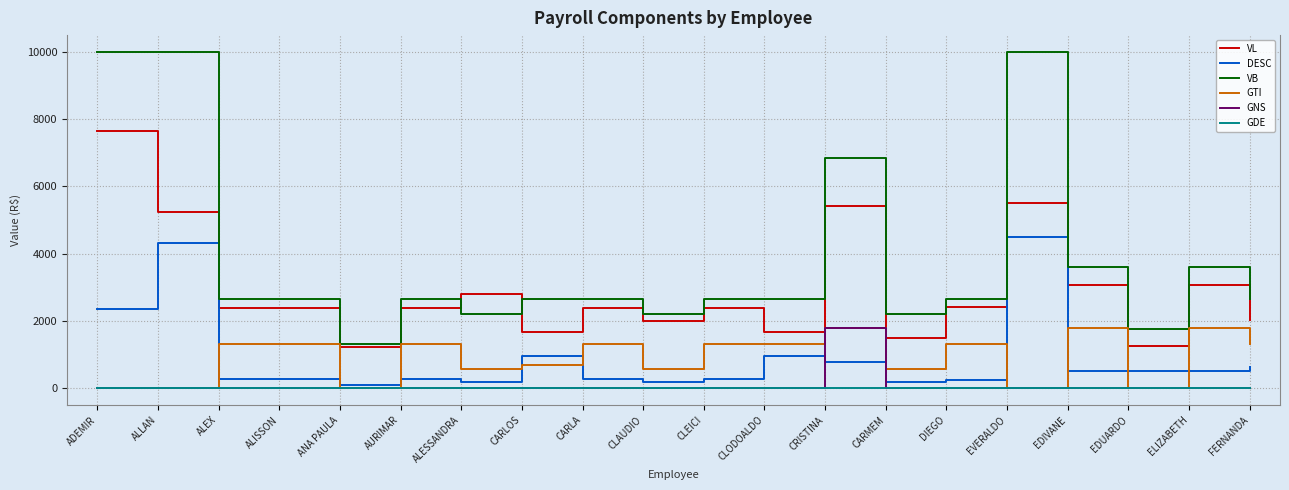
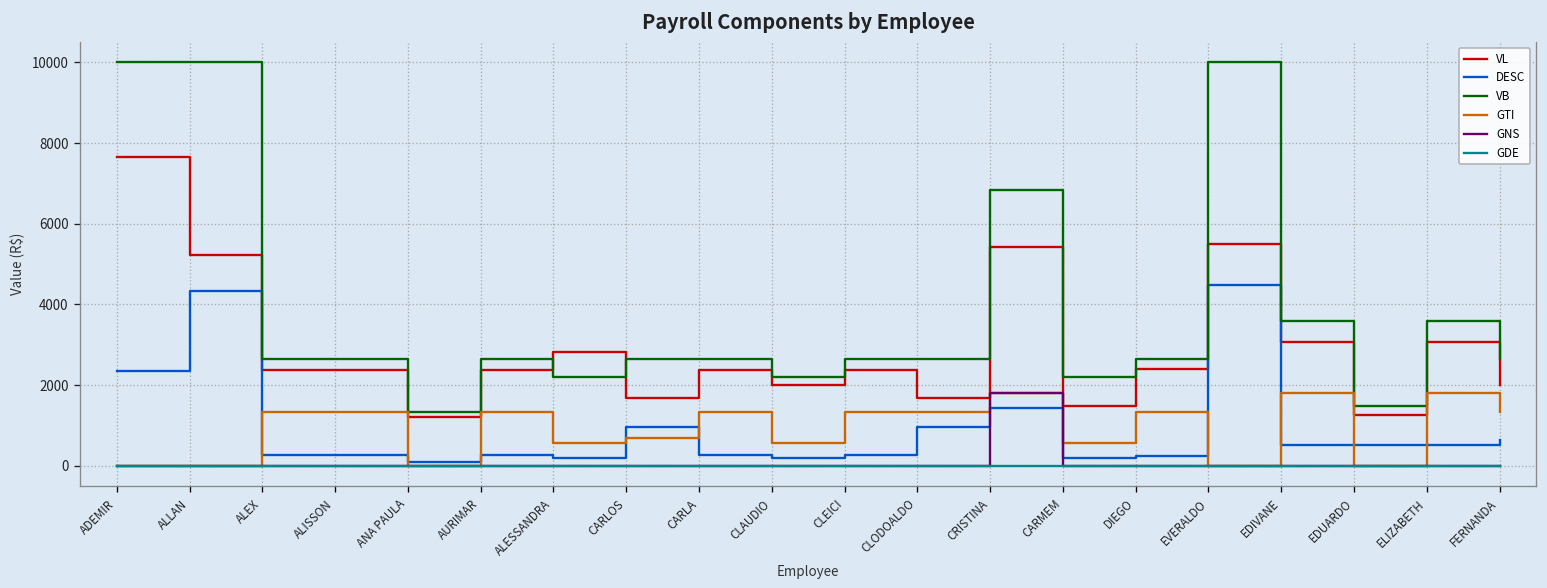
DESC, CRISTINA: 800 -> 1400
VB, EDUARDO: 1800 -> 1500
